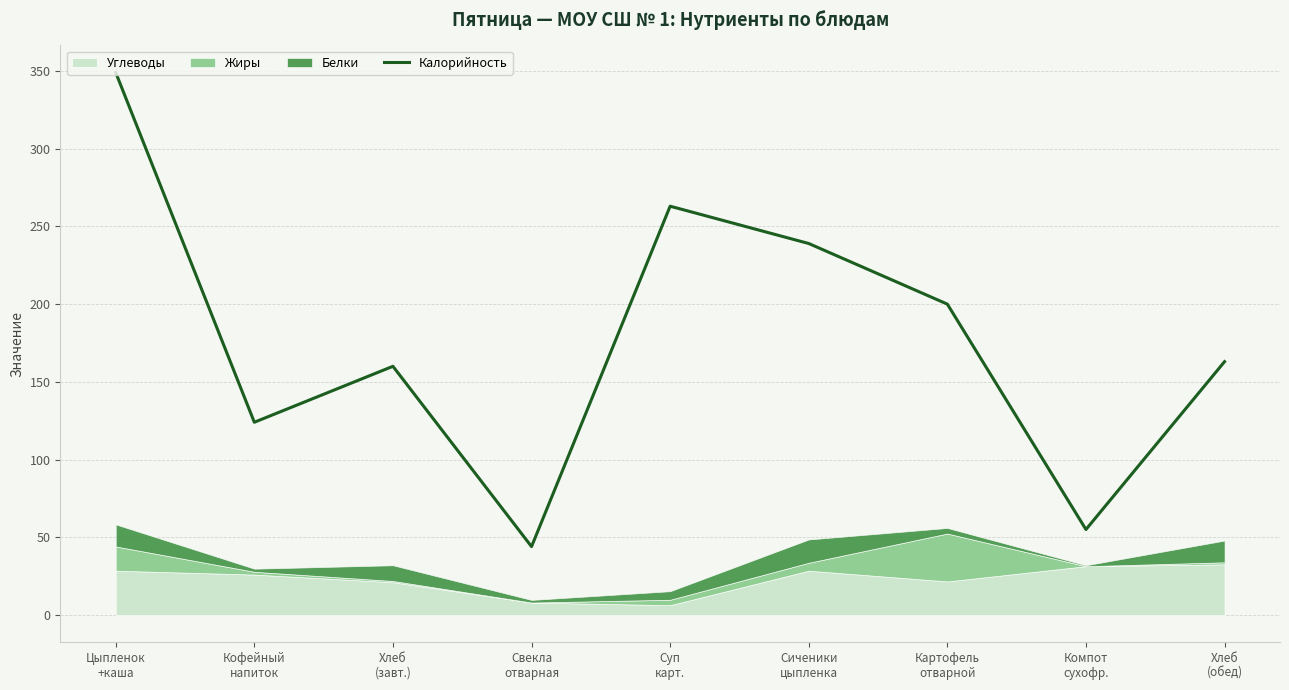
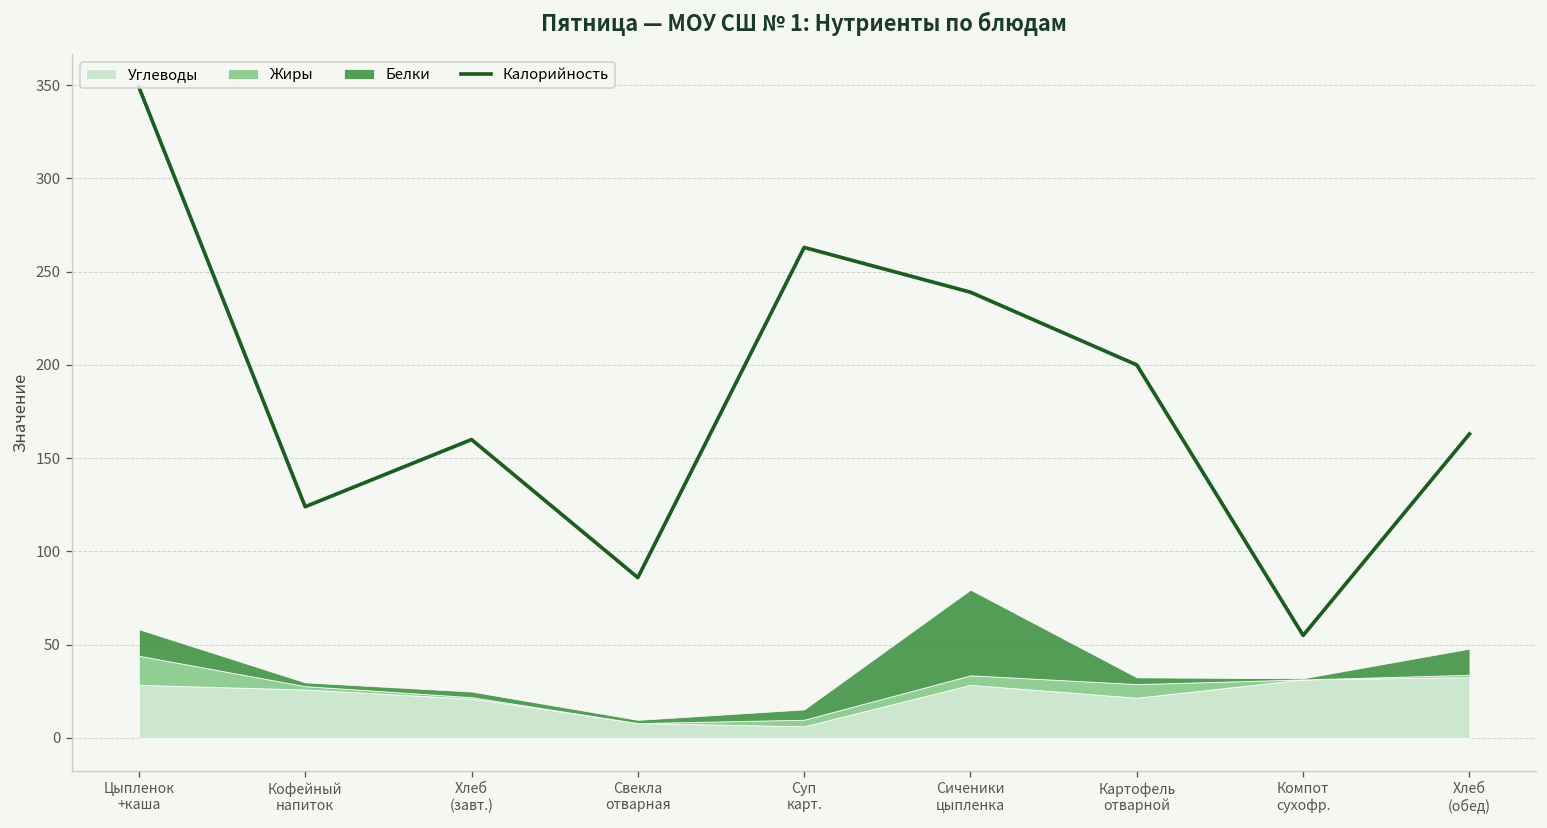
Белки, Хлеб (завт.): 10 -> 3
Калорийность, Свекла отварная: 44 -> 86
Белки, Сиченики цыпленка: 15 -> 46
Жиры, Картофель отварной: 31 -> 7
